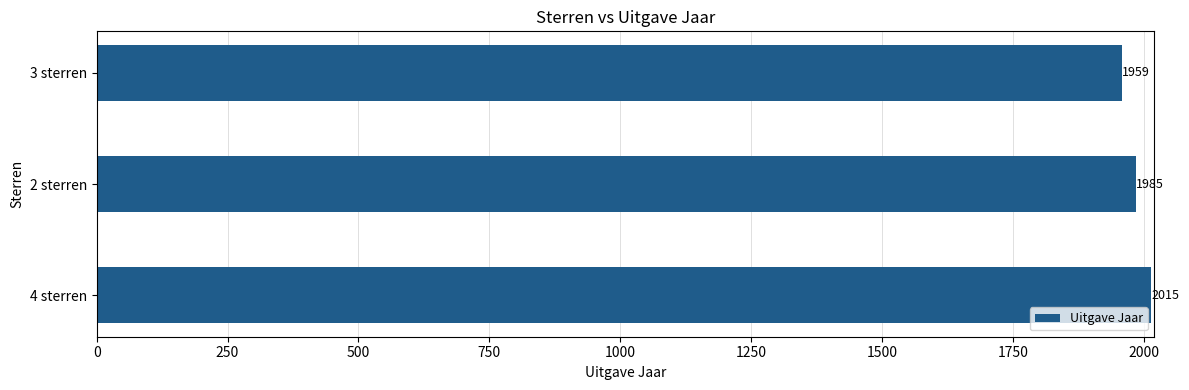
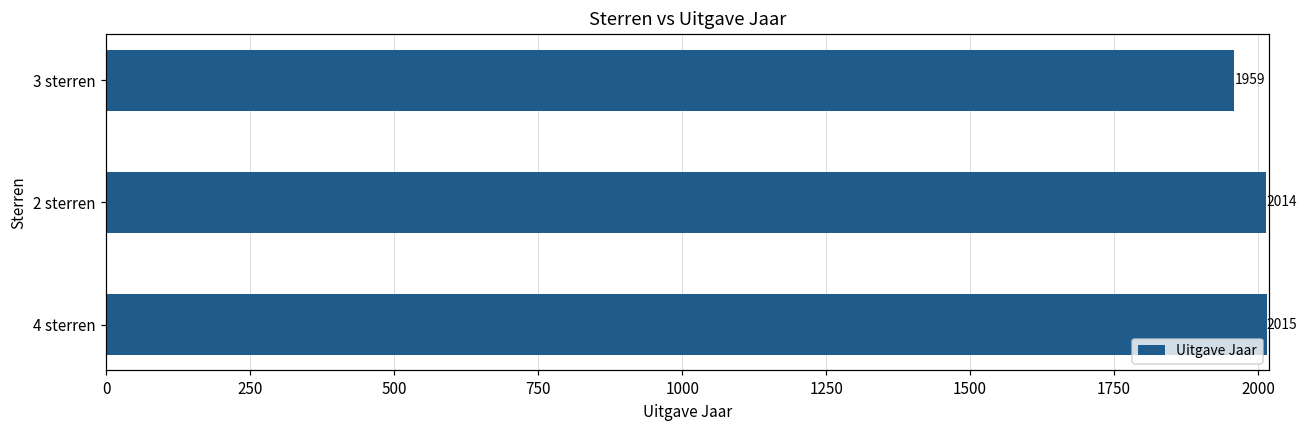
2 sterren: 1985 -> 2014
